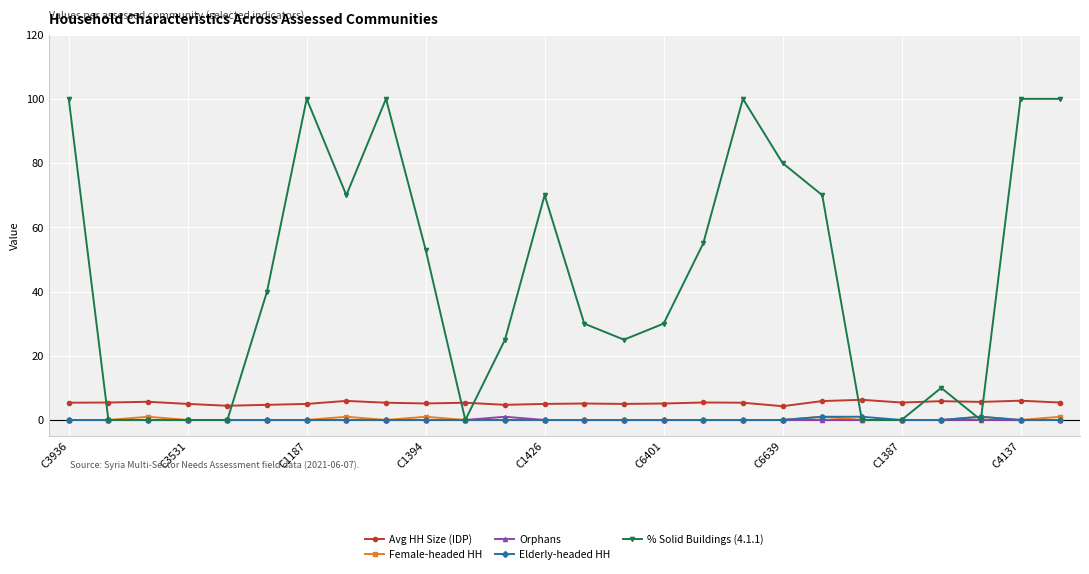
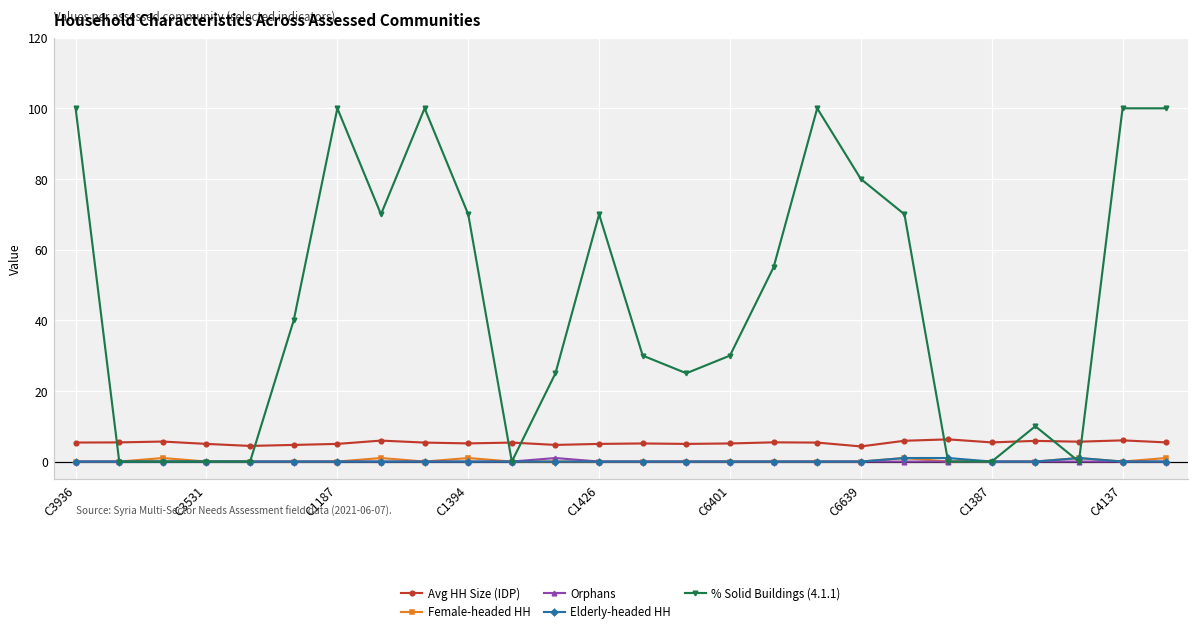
% Solid Buildings (4.1.1), C1394: 53 -> 70
